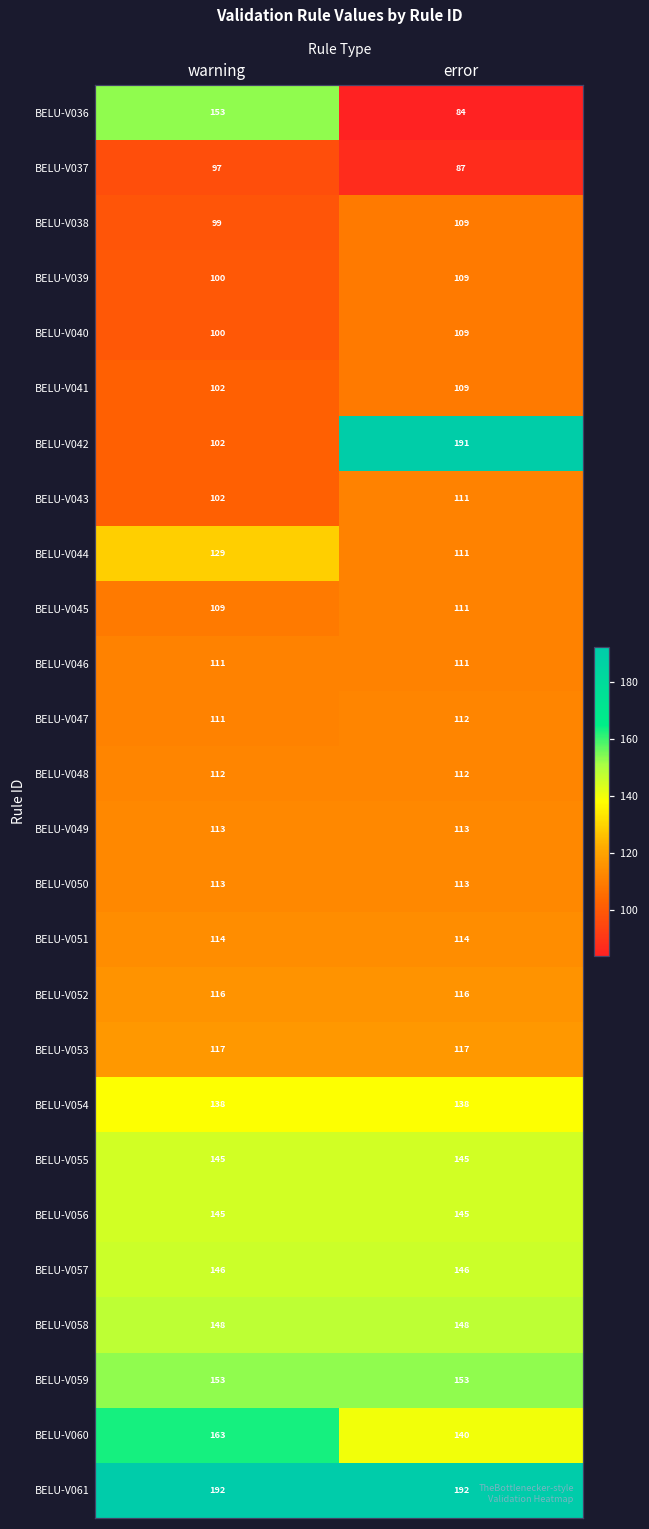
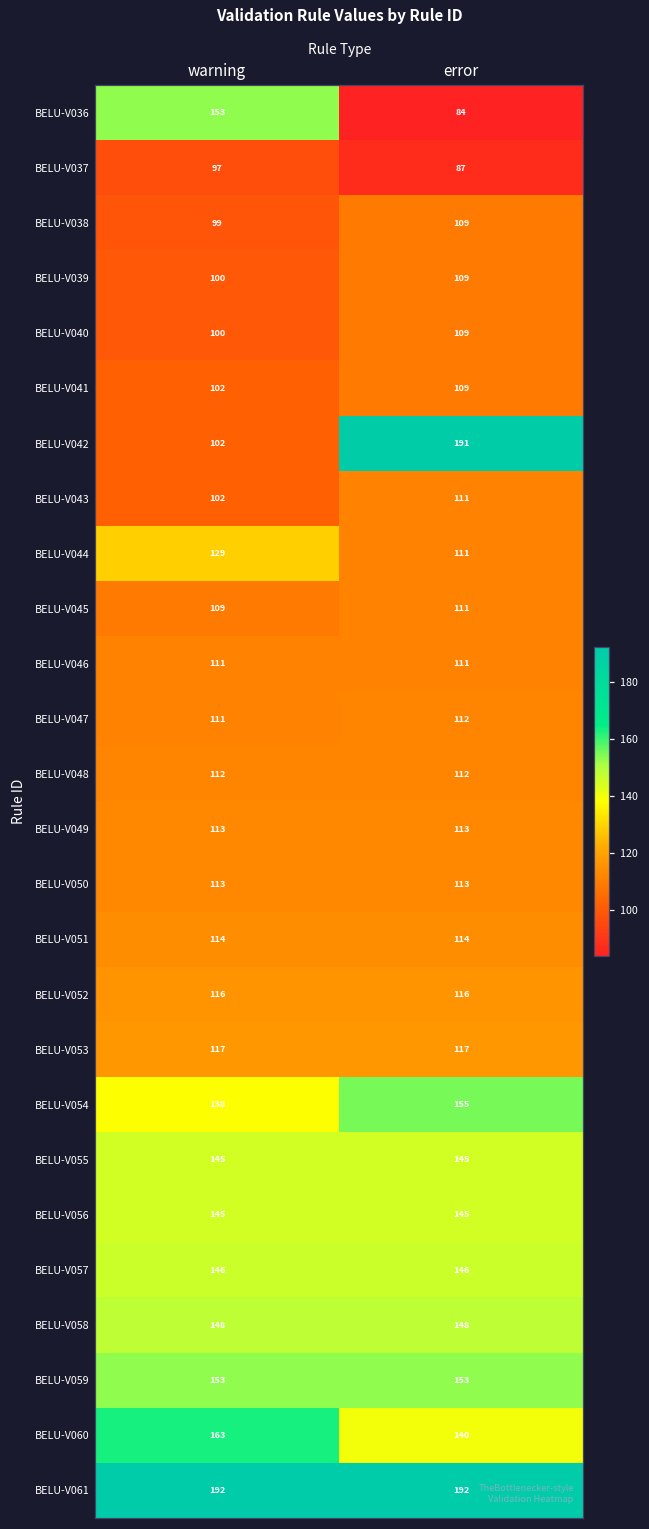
BELU-V054, error: 138 -> 155
